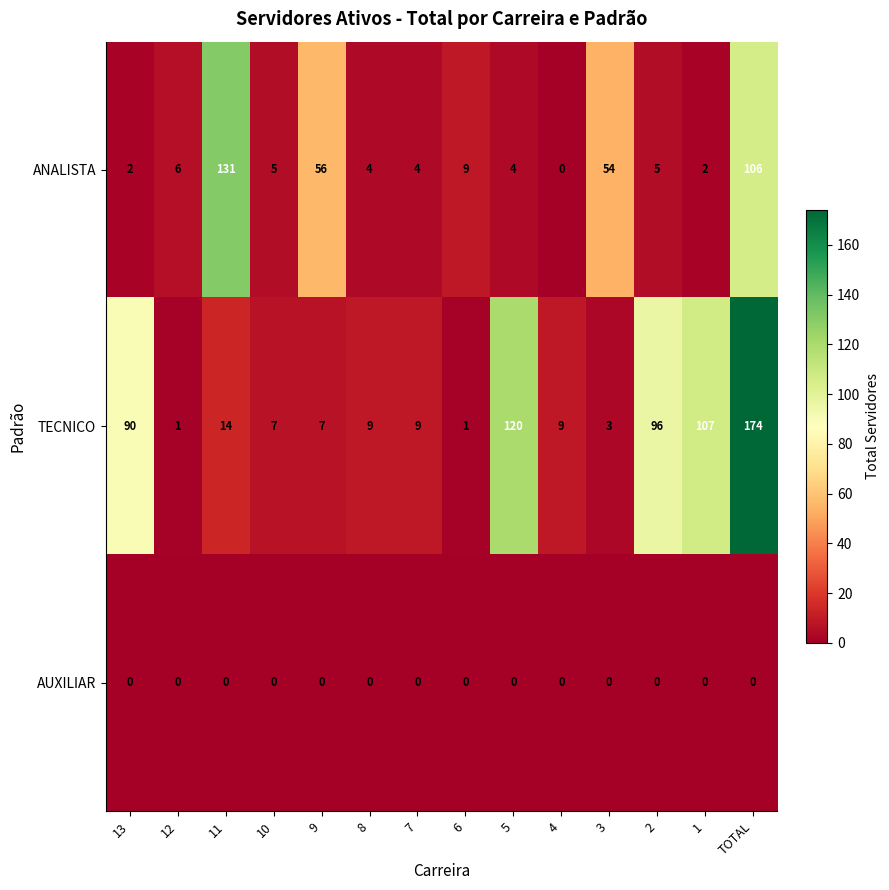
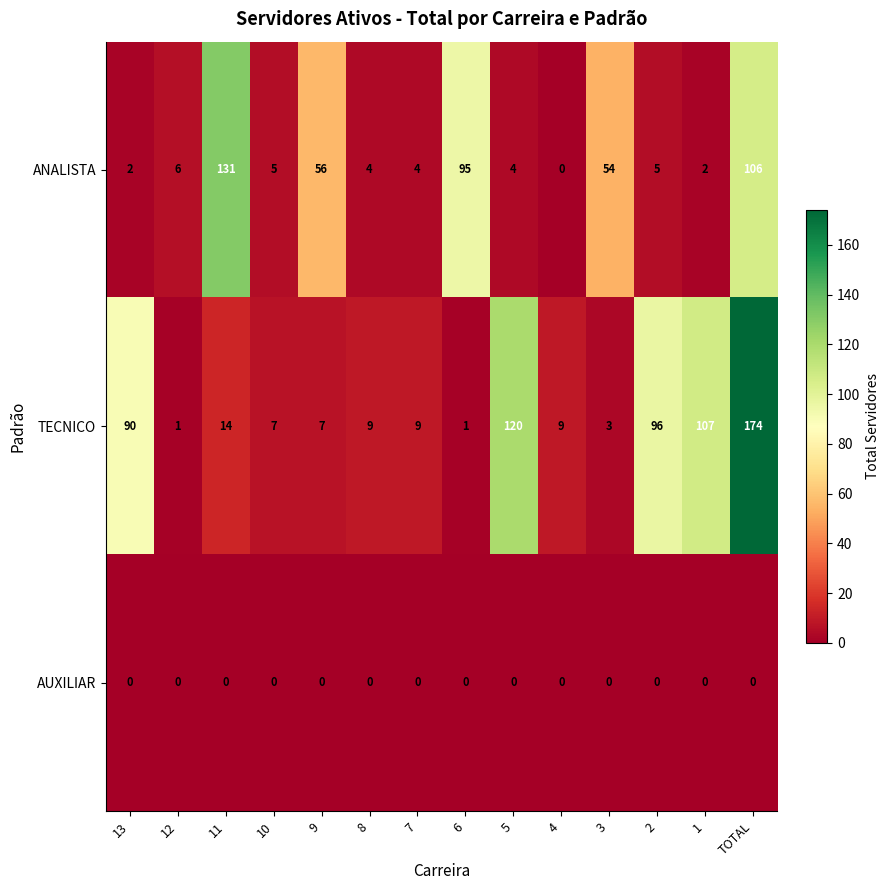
ANALISTA, 6: 9 -> 95
